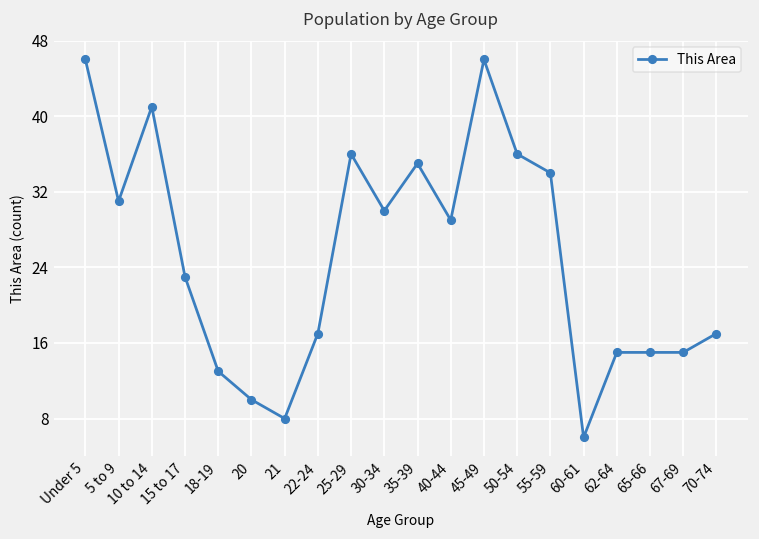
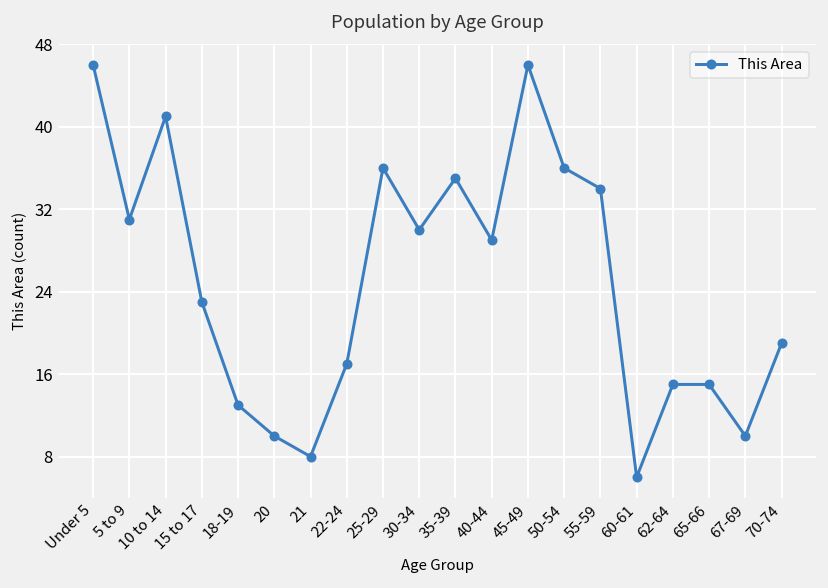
67-69: 15 -> 10
70-74: 17 -> 19
